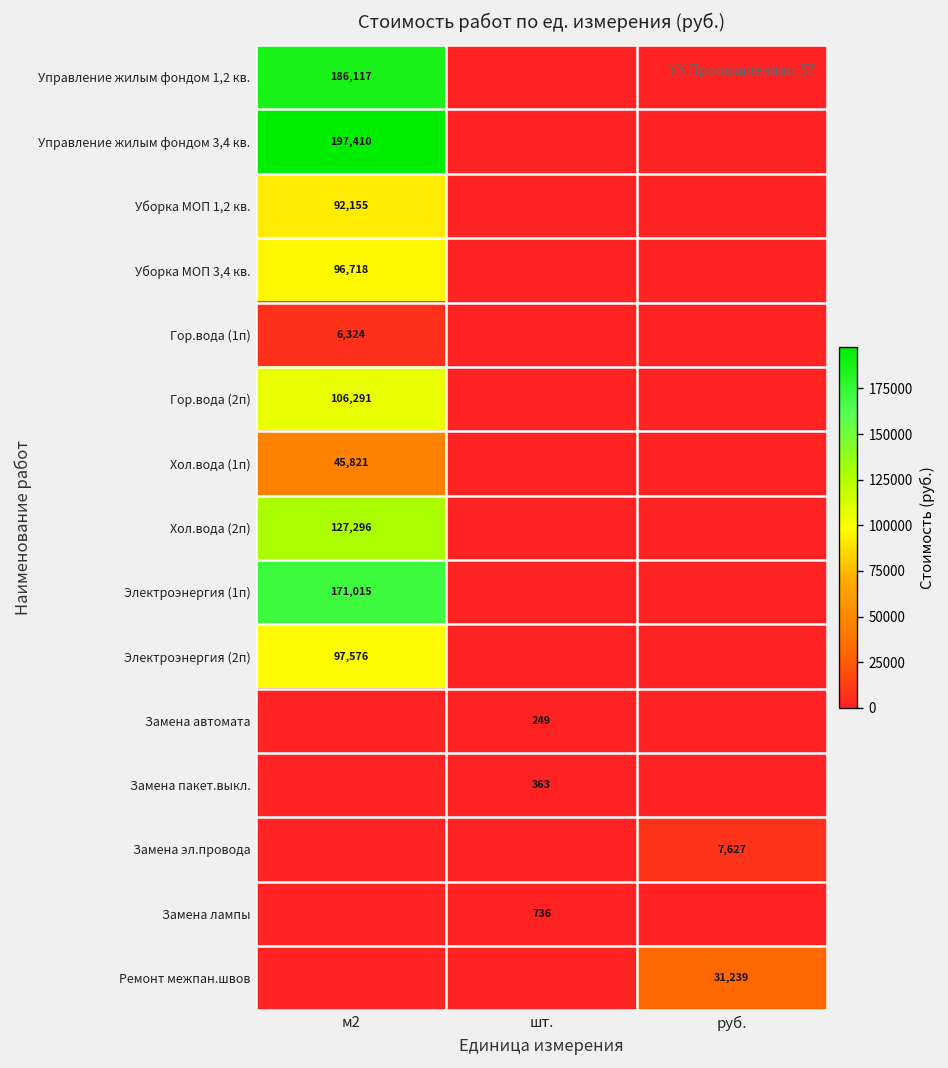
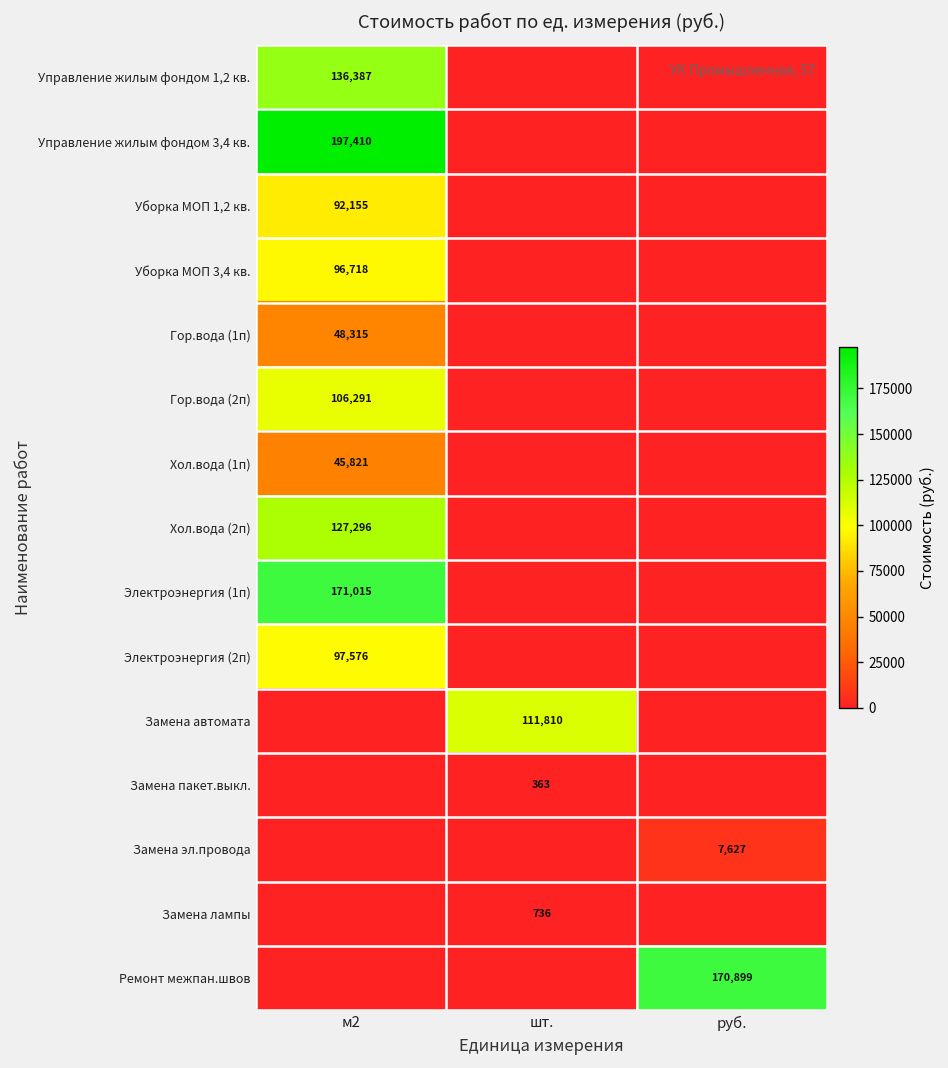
Управление жилым фондом 1,2 кв., м2: 186,117 -> 136,387
Гор.вода (1п), м2: 6,324 -> 48,315
Замена автомата, шт.: 249 -> 111,810
Ремонт межпан.швов, руб.: 31,239 -> 170,899
